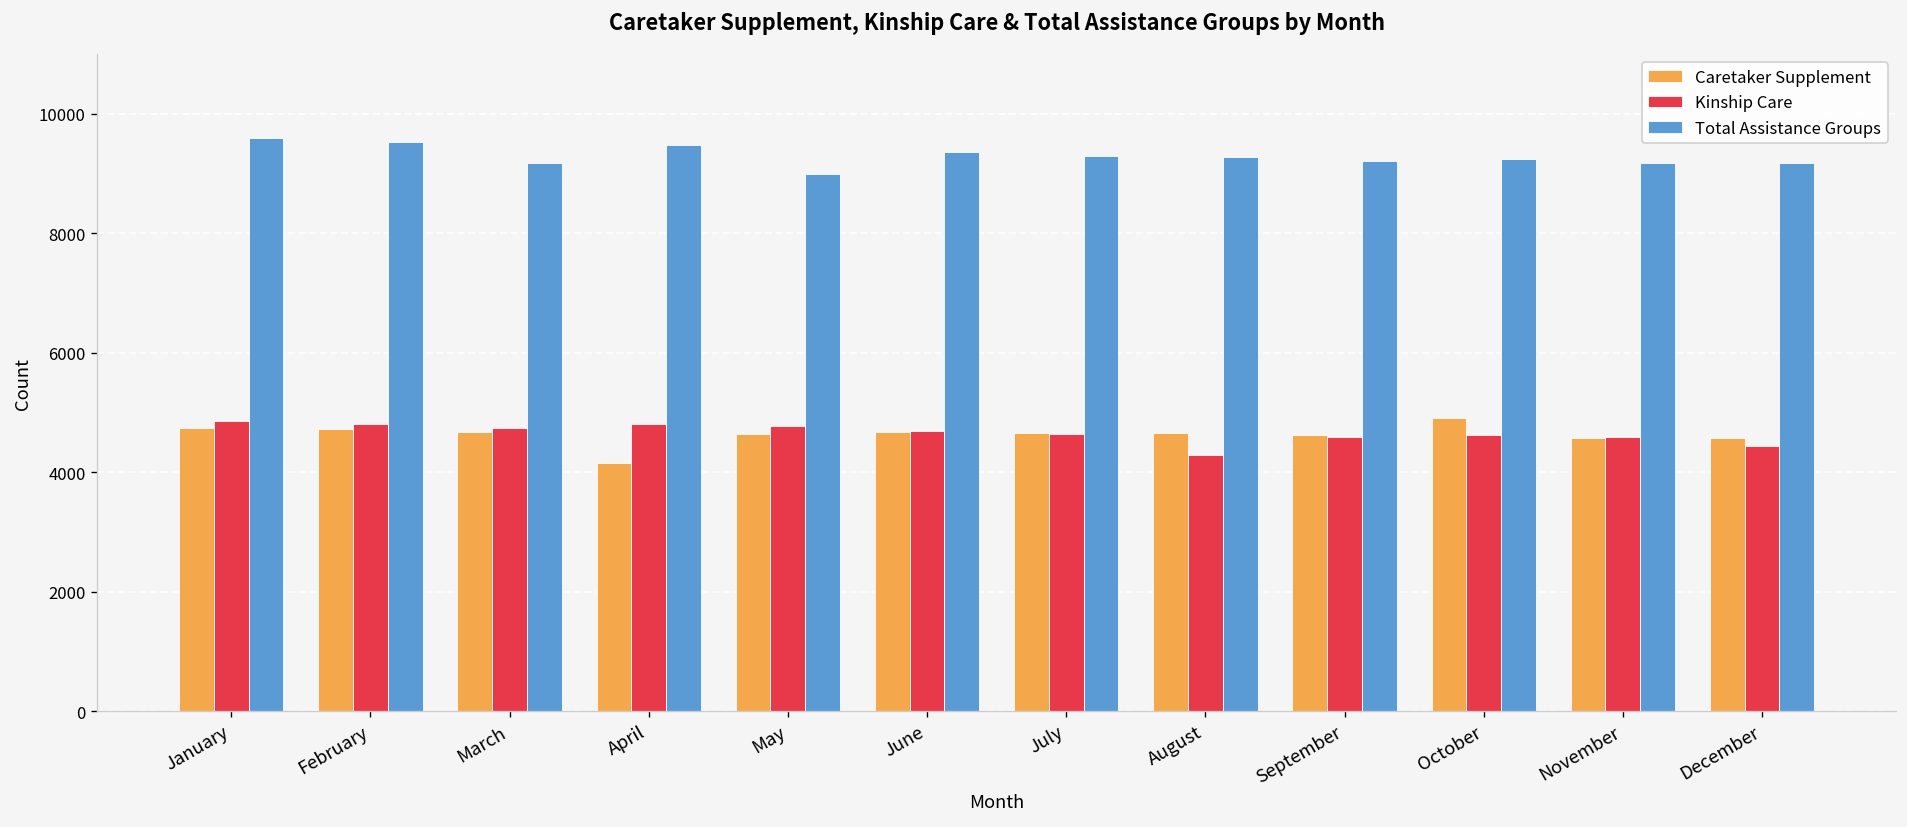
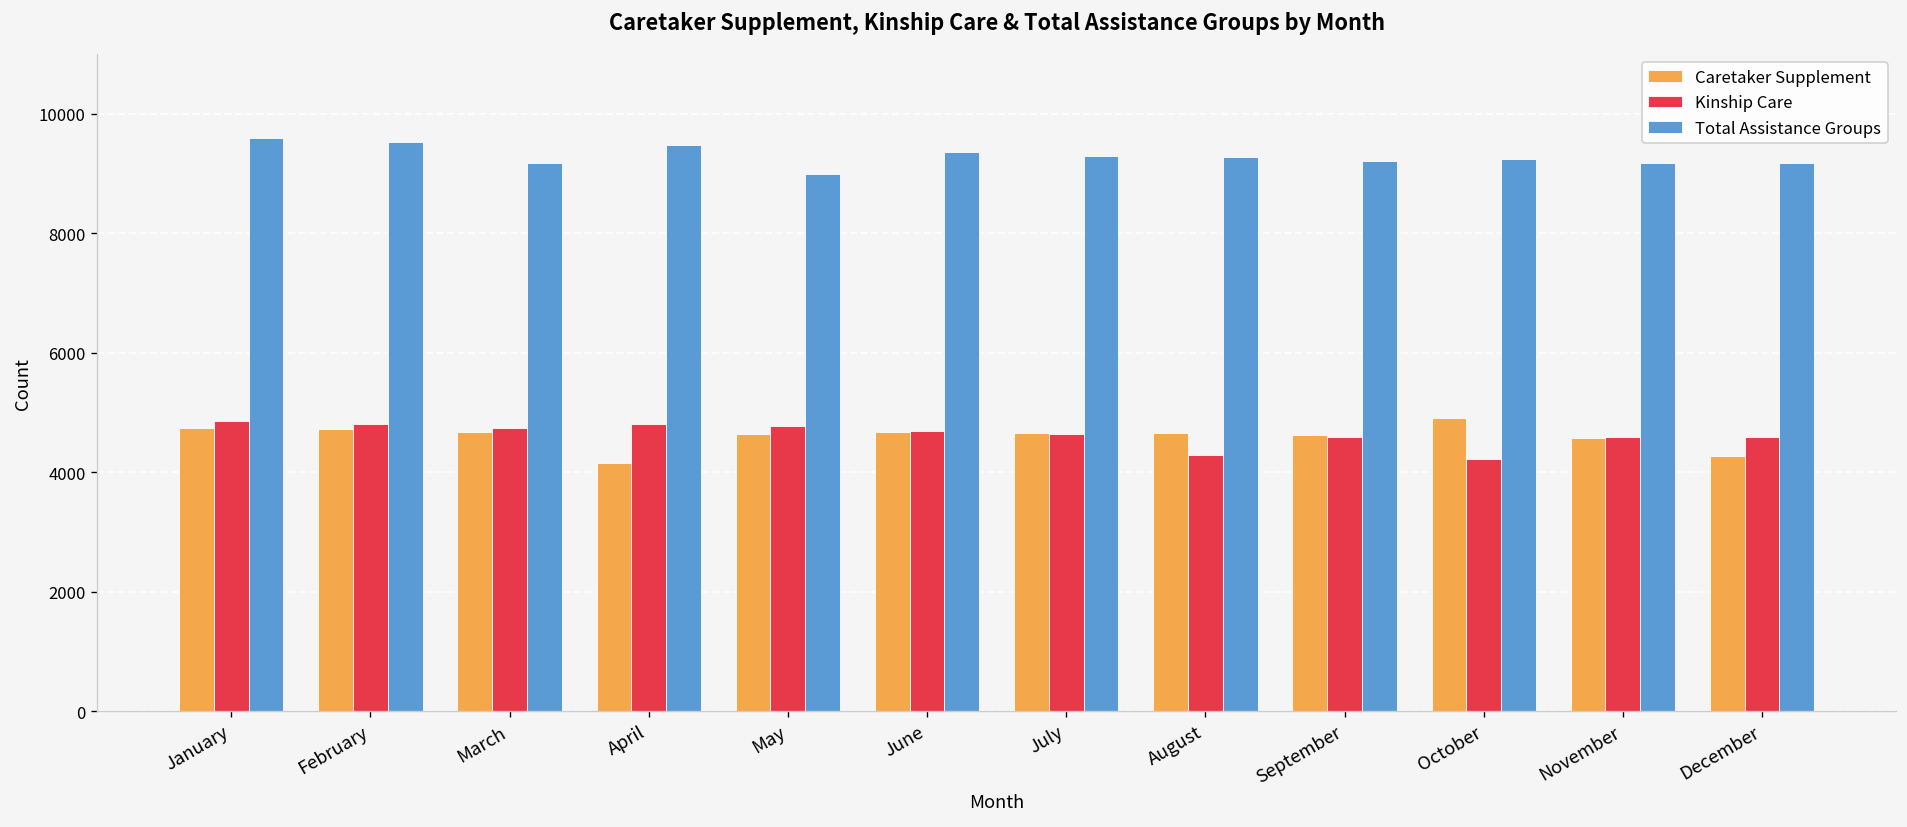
Kinship Care, October: 4600 -> 4200
Caretaker Supplement, December: 4600 -> 4300
Kinship Care, December: 4400 -> 4600
